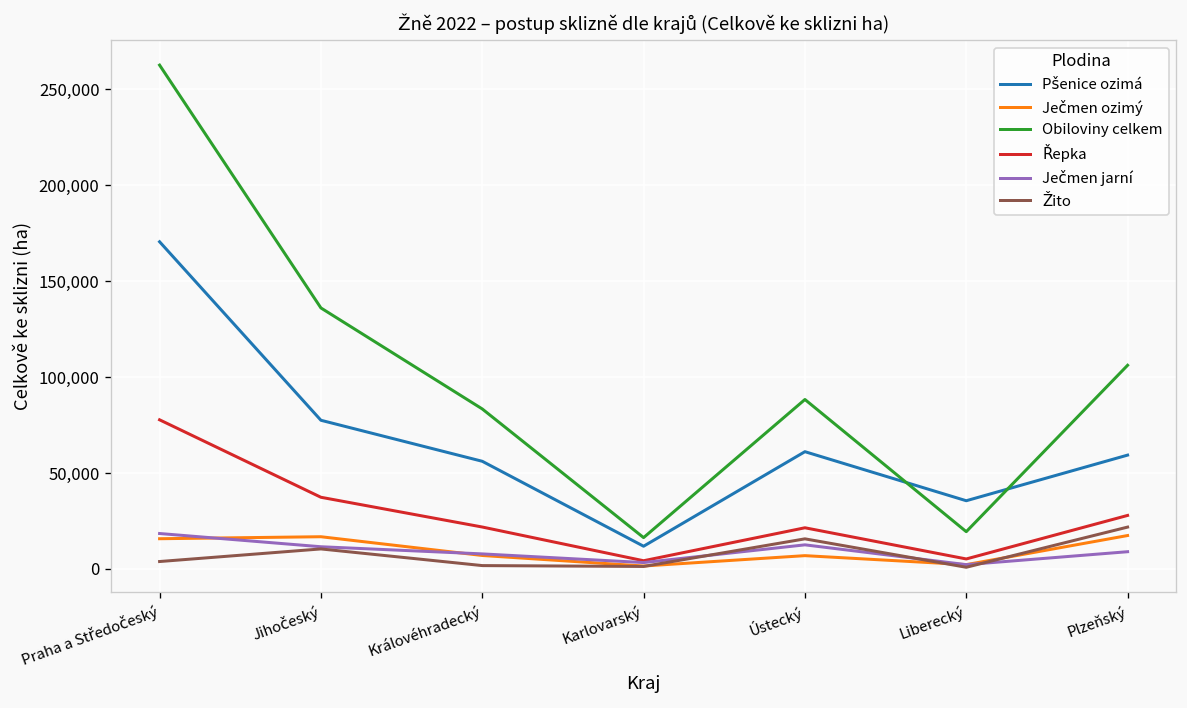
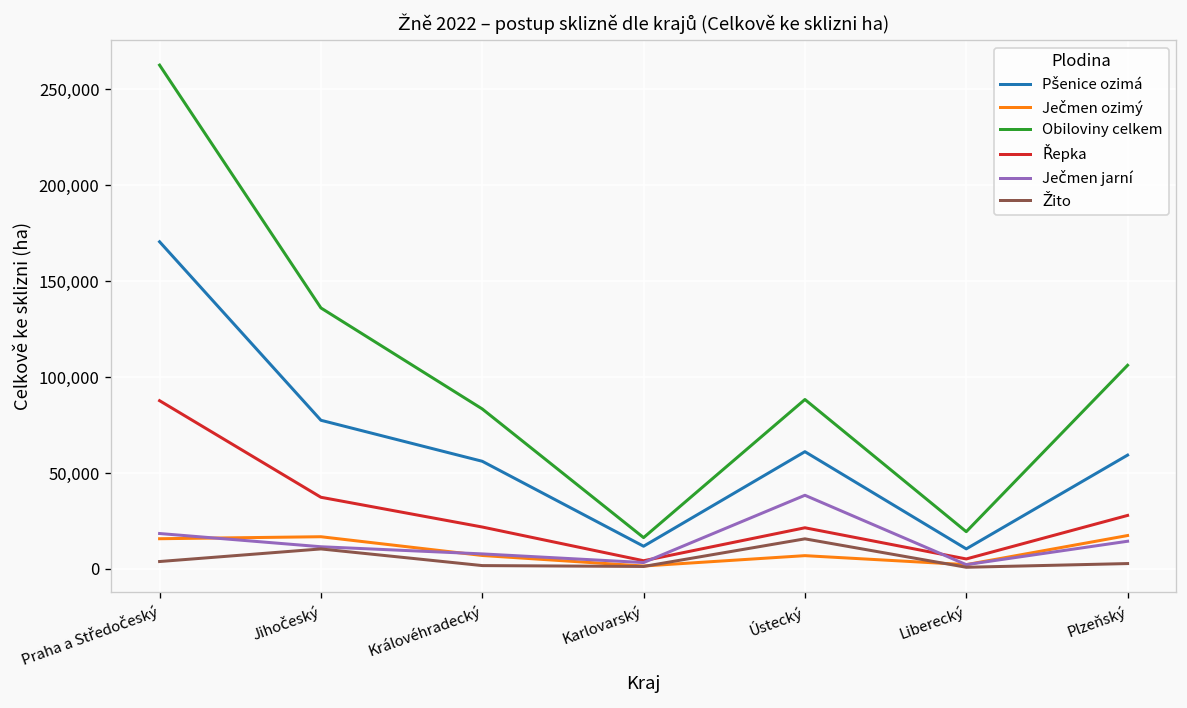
Řepka, Praha a Středočeský: 78,000 -> 88,000
Ječmen jarní, Ústecký: 13,000 -> 38,000
Pšenice ozimá, Liberecký: 36,000 -> 10,000
Ječmen jarní, Plzeňský: 9,000 -> 14,000
Žito, Plzeňský: 22,000 -> 3,000
